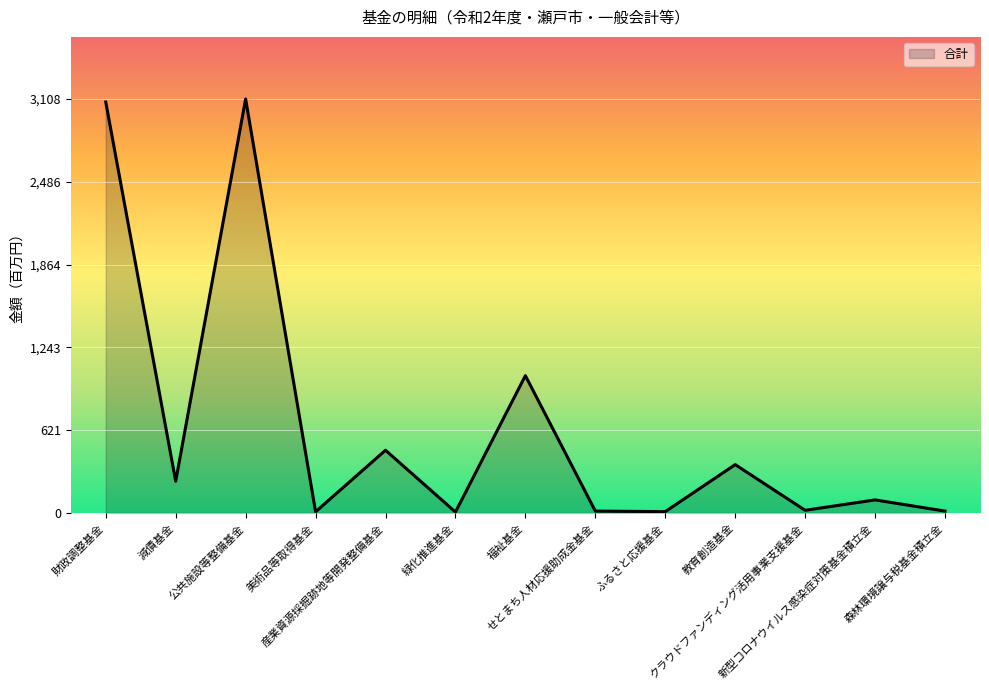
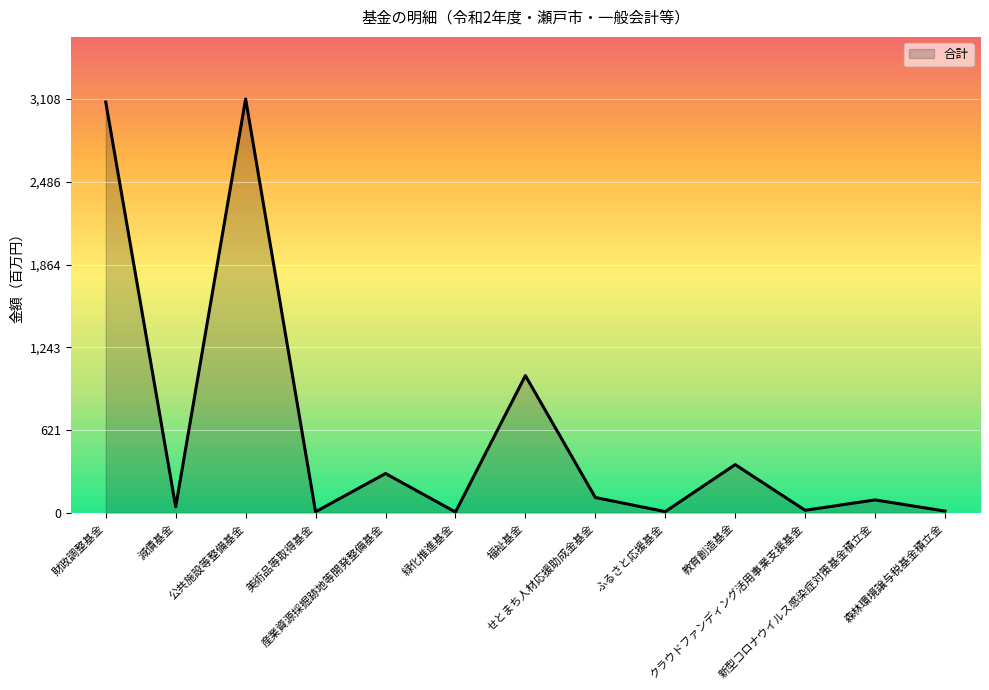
減債基金: 240 -> 50
産業資源採掘跡地等開発整備基金: 470 -> 300
せとまち人材応援助成金基金: 10 -> 120
